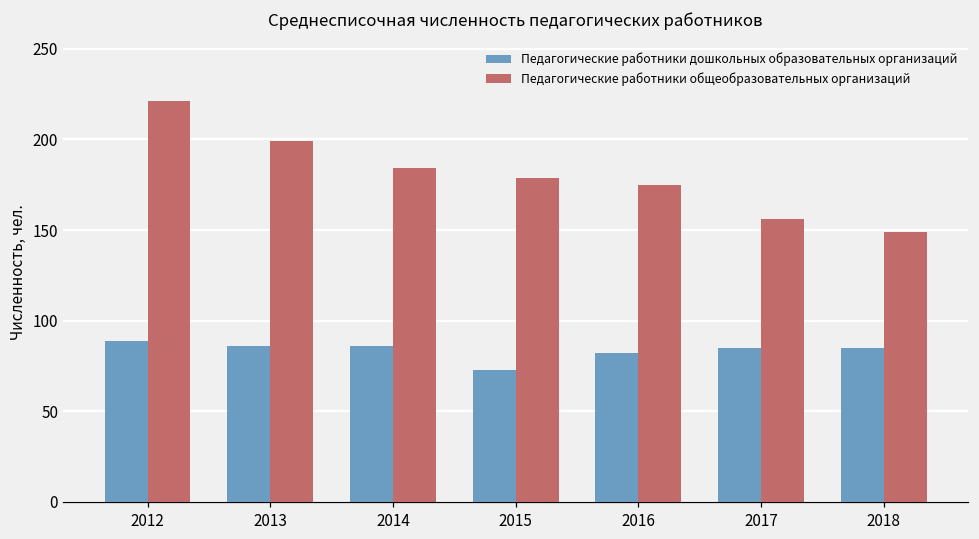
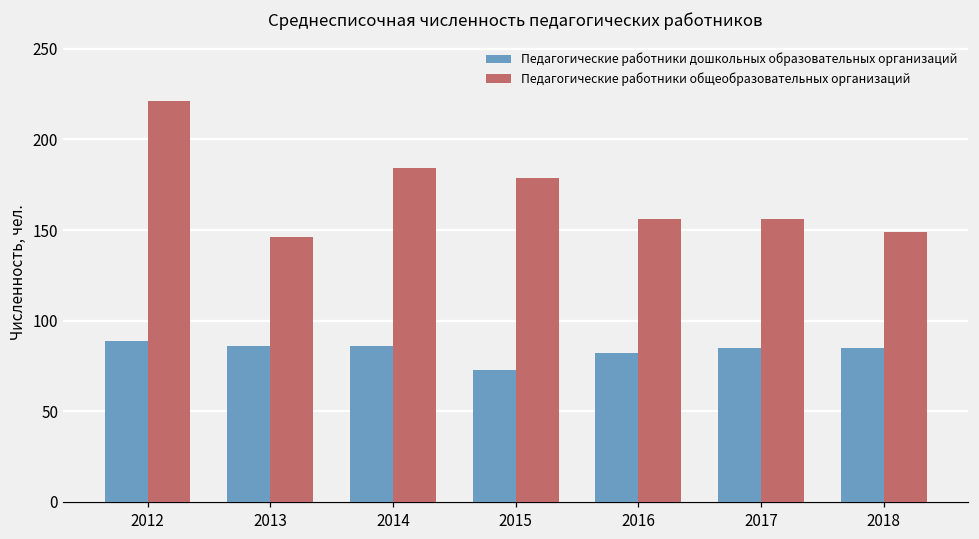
Педагогические работники общеобразовательных организаций, 2013: 199 -> 146
Педагогические работники общеобразовательных организаций, 2016: 175 -> 156
